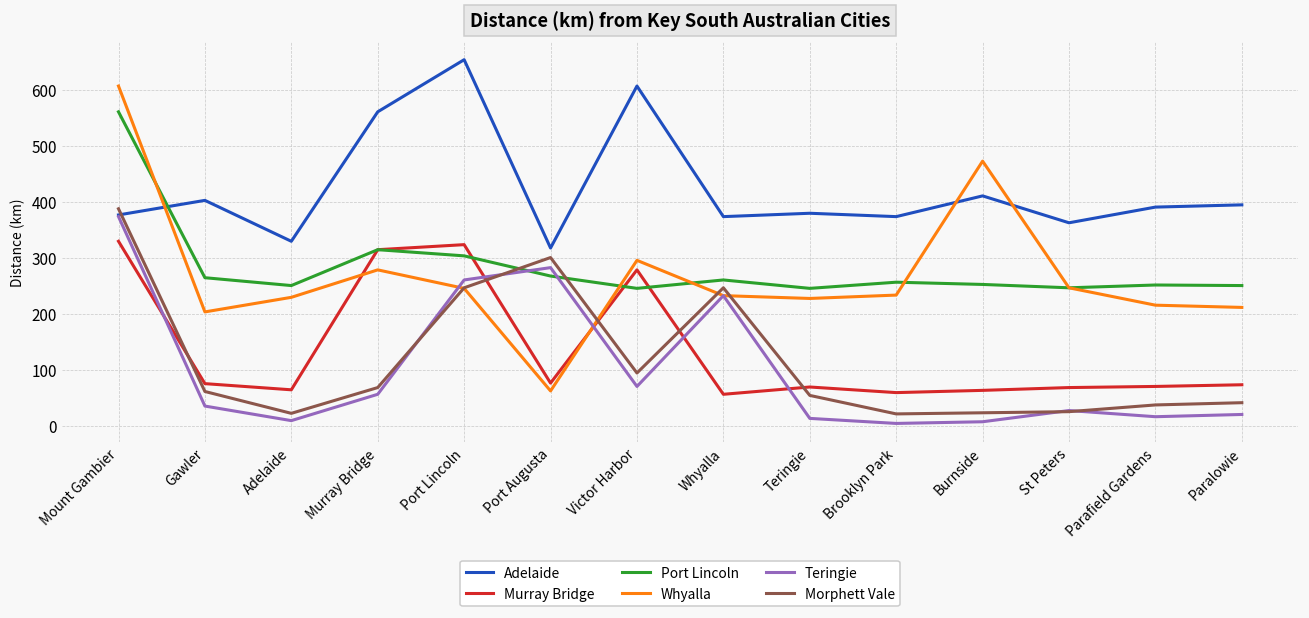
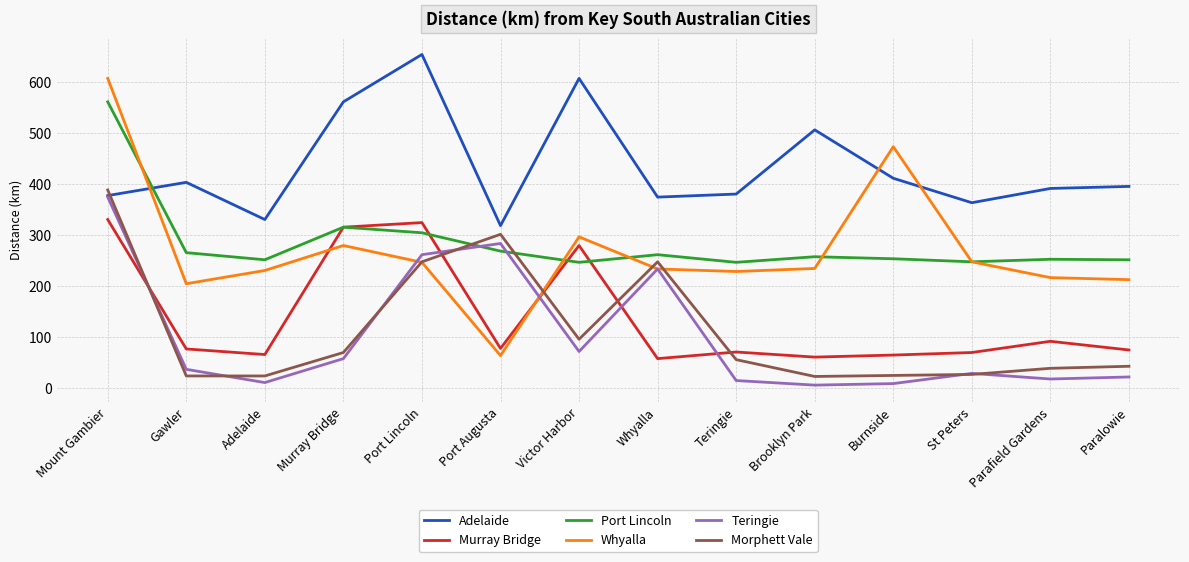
Morphett Vale, Gawler: 60 -> 20
Adelaide, Brooklyn Park: 370 -> 510
Murray Bridge, Parafield Gardens: 70 -> 90
